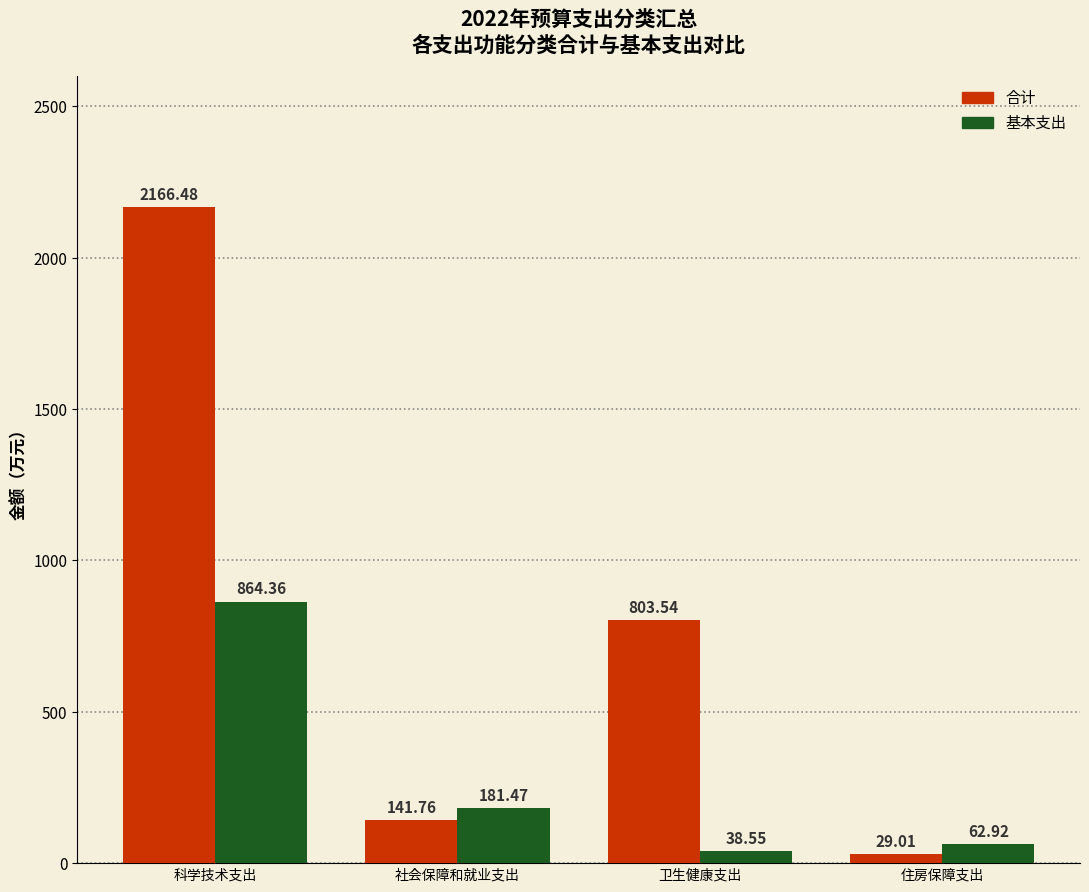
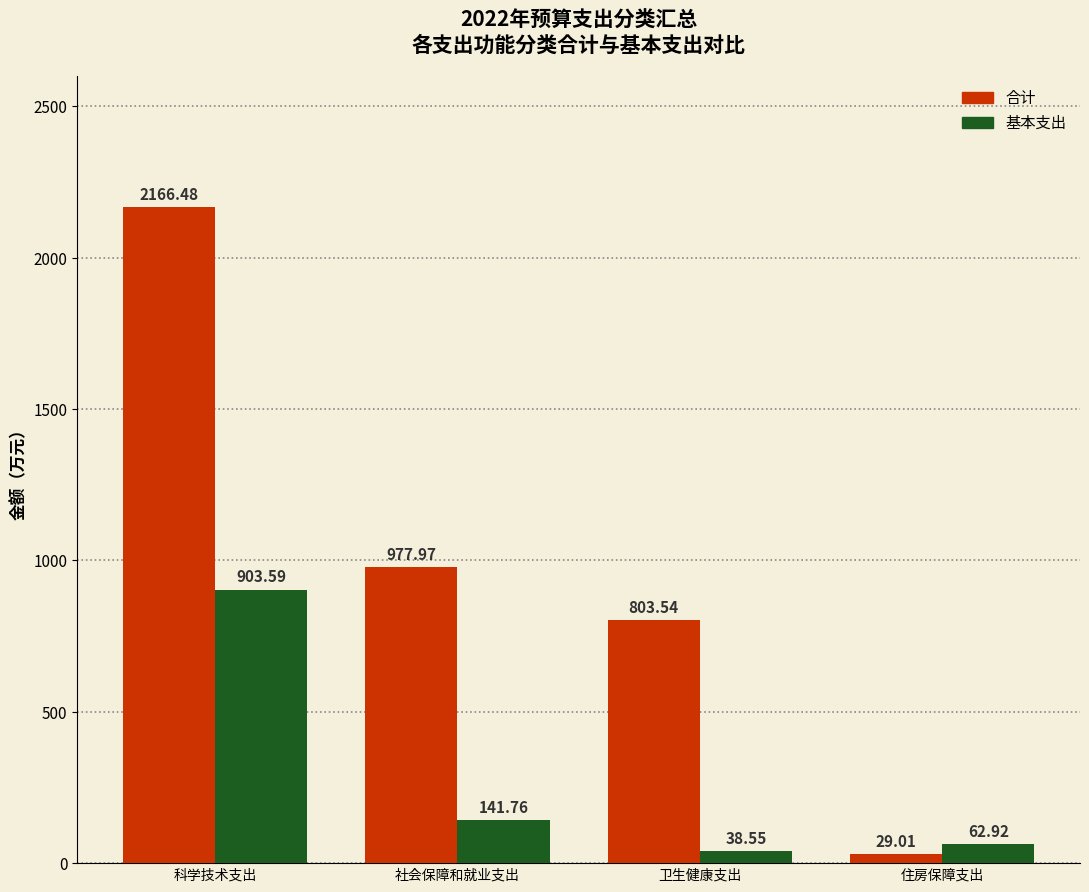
基本支出, 科学技术支出: 864.36 -> 903.59
合计, 社会保障和就业支出: 141.76 -> 977.97
基本支出, 社会保障和就业支出: 181.47 -> 141.76
